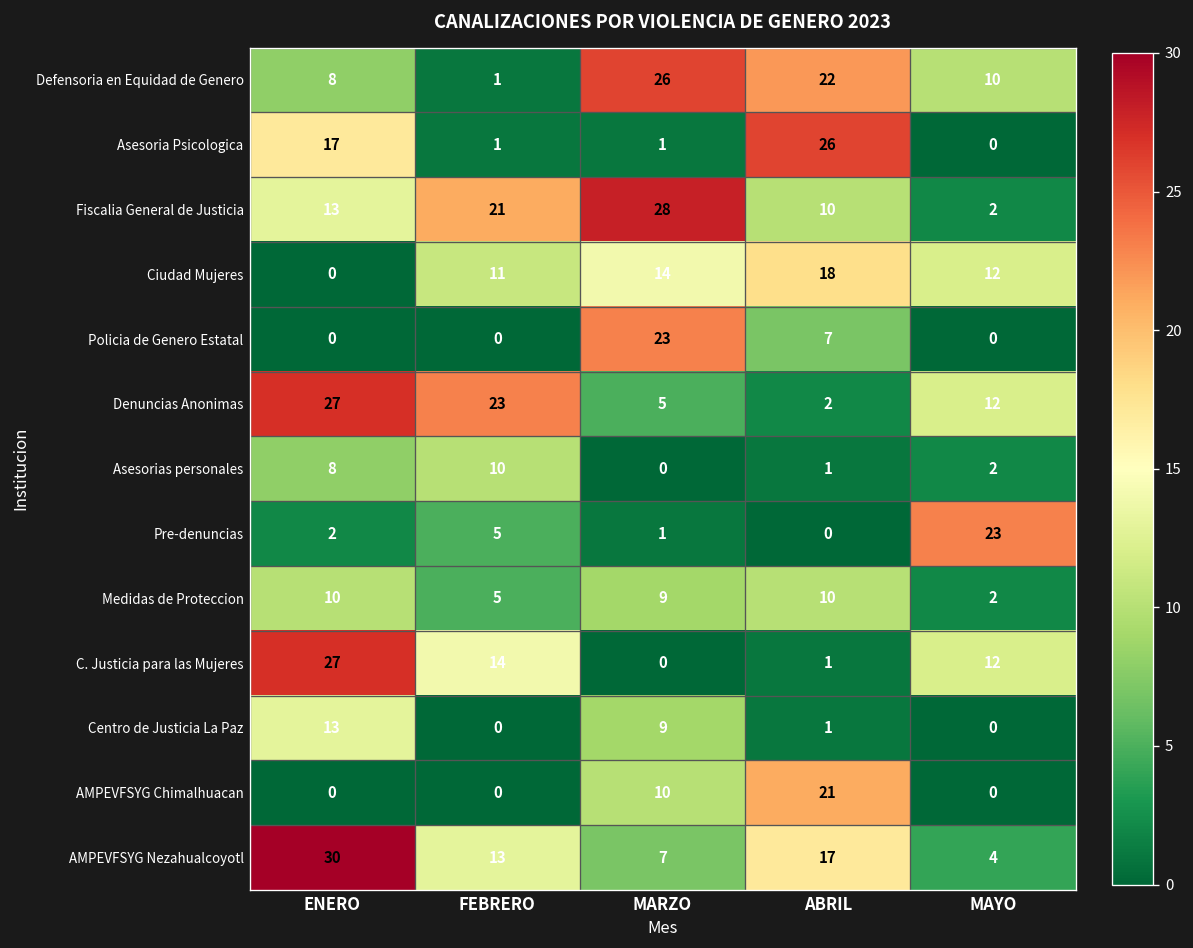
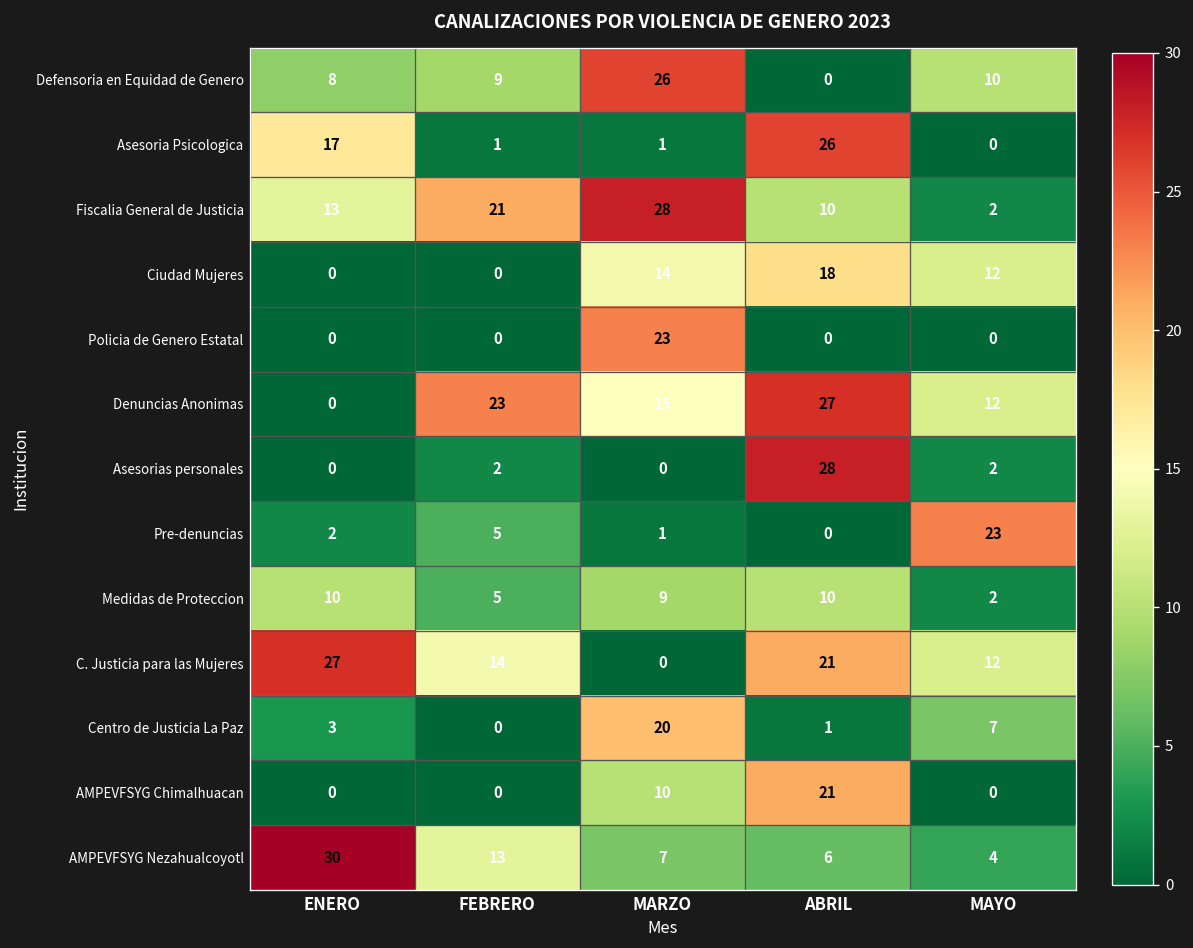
Defensoria en Equidad de Genero, FEBRERO: 1 -> 9
Defensoria en Equidad de Genero, ABRIL: 22 -> 0
Ciudad Mujeres, FEBRERO: 11 -> 0
Policia de Genero Estatal, ABRIL: 7 -> 0
Denuncias Anonimas, ENERO: 27 -> 0
Denuncias Anonimas, MARZO: 5 -> 15
Denuncias Anonimas, ABRIL: 2 -> 27
Asesorias personales, ENERO: 8 -> 0
Asesorias personales, FEBRERO: 10 -> 2
Asesorias personales, ABRIL: 1 -> 28
C. Justicia para las Mujeres, ABRIL: 1 -> 21
Centro de Justicia La Paz, ENERO: 13 -> 3
Centro de Justicia La Paz, MARZO: 9 -> 20
Centro de Justicia La Paz, MAYO: 0 -> 7
AMPEVFSYG Nezahualcoyotl, ABRIL: 17 -> 6
